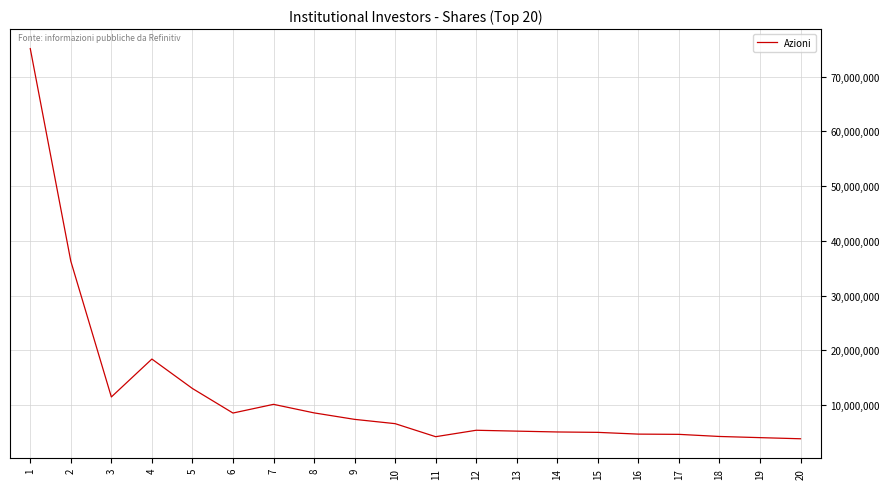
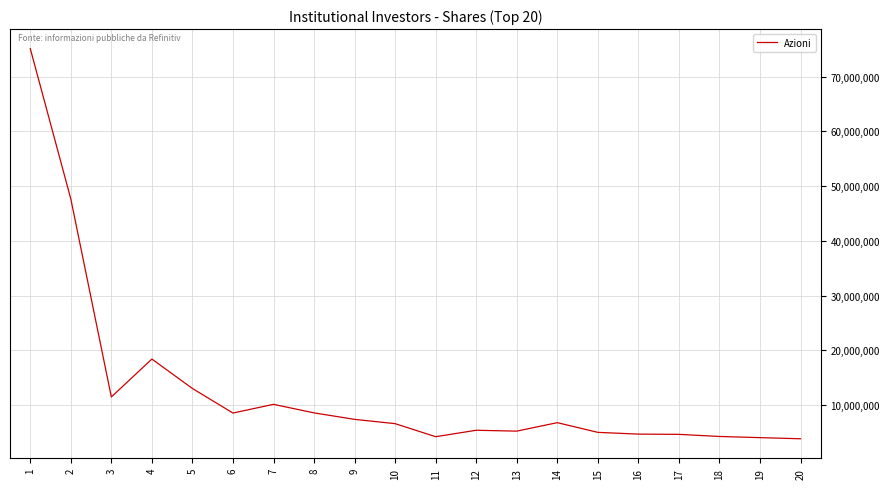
2: 36,000,000 -> 48,000,000
14: 5,000,000 -> 7,000,000
